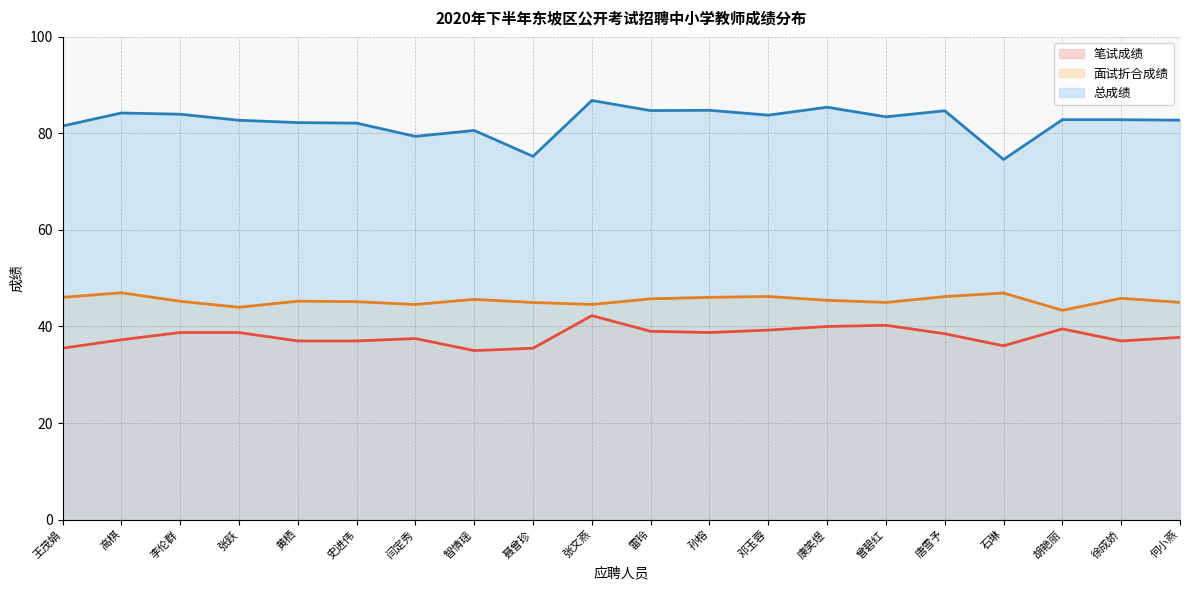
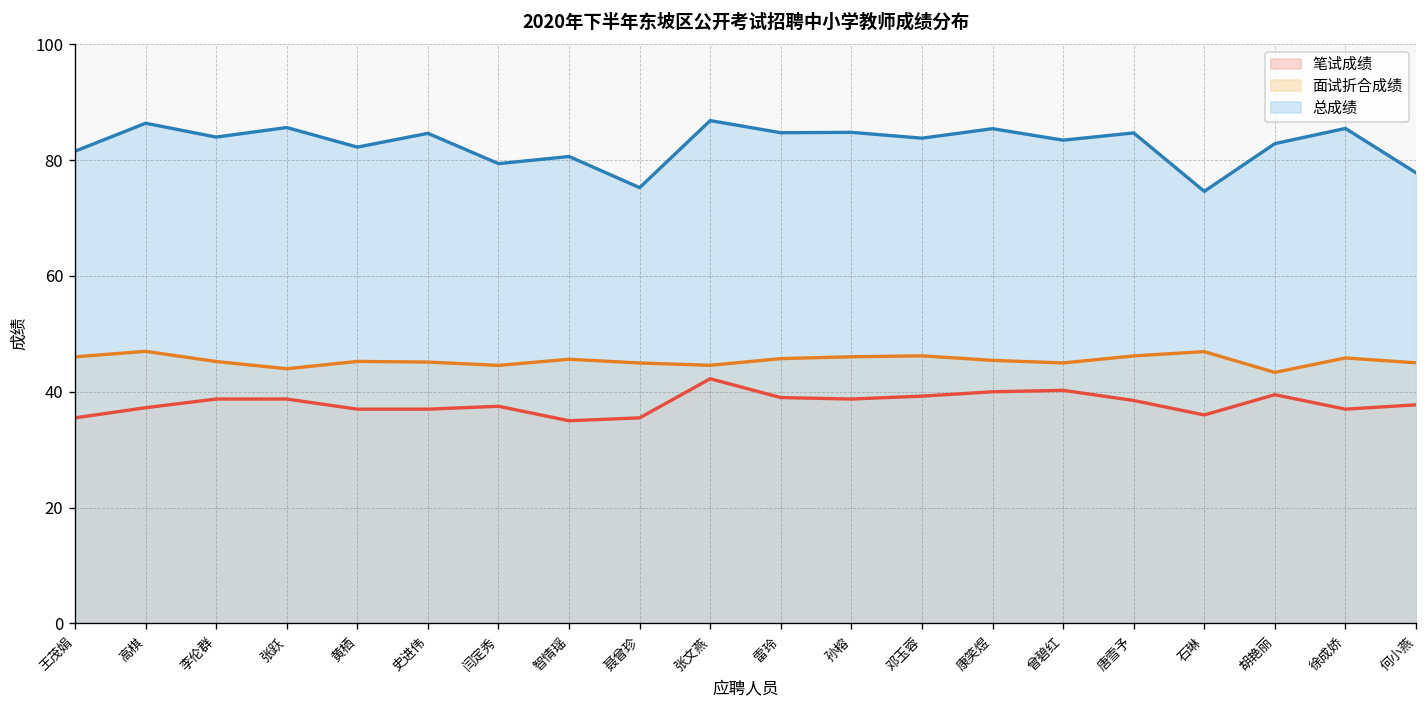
总成绩, 高棋: 84 -> 86
总成绩, 张跃: 83 -> 86
总成绩, 史进伟: 82 -> 85
总成绩, 徐成娇: 83 -> 85
总成绩, 何小燕: 83 -> 78
